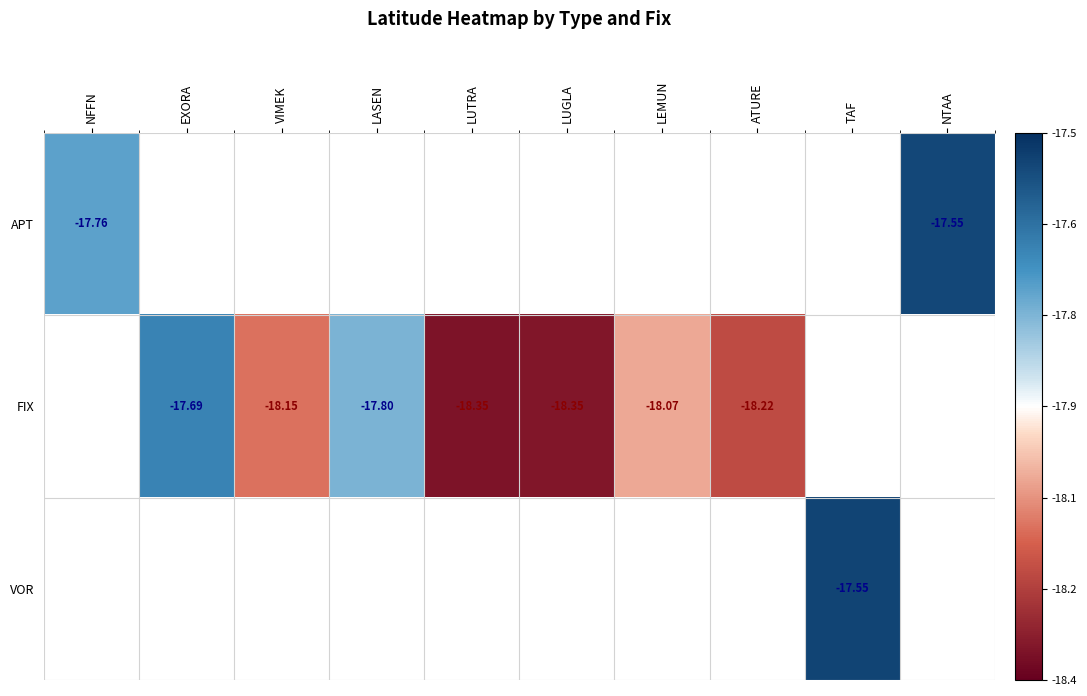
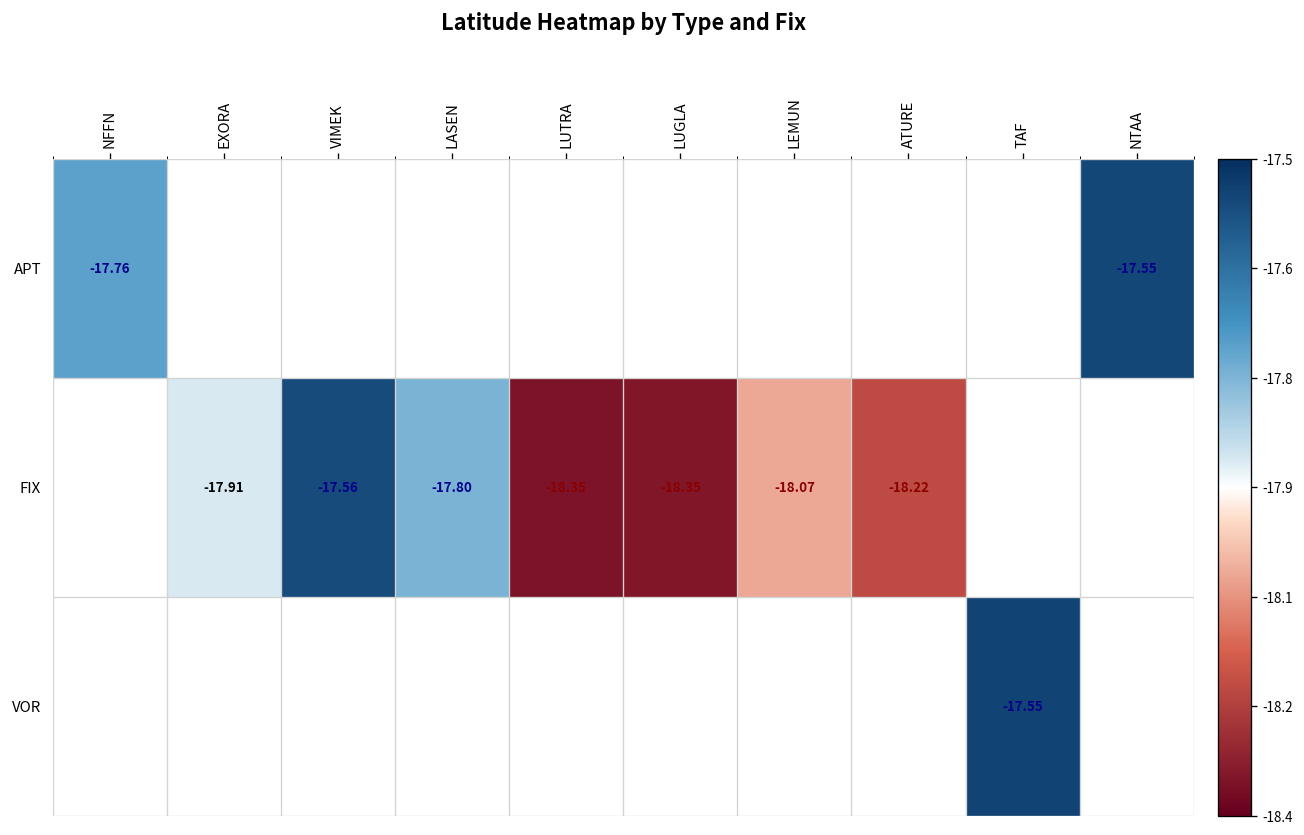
FIX, EXORA: -17.69 -> -17.91
FIX, VIMEK: -18.15 -> -17.56
